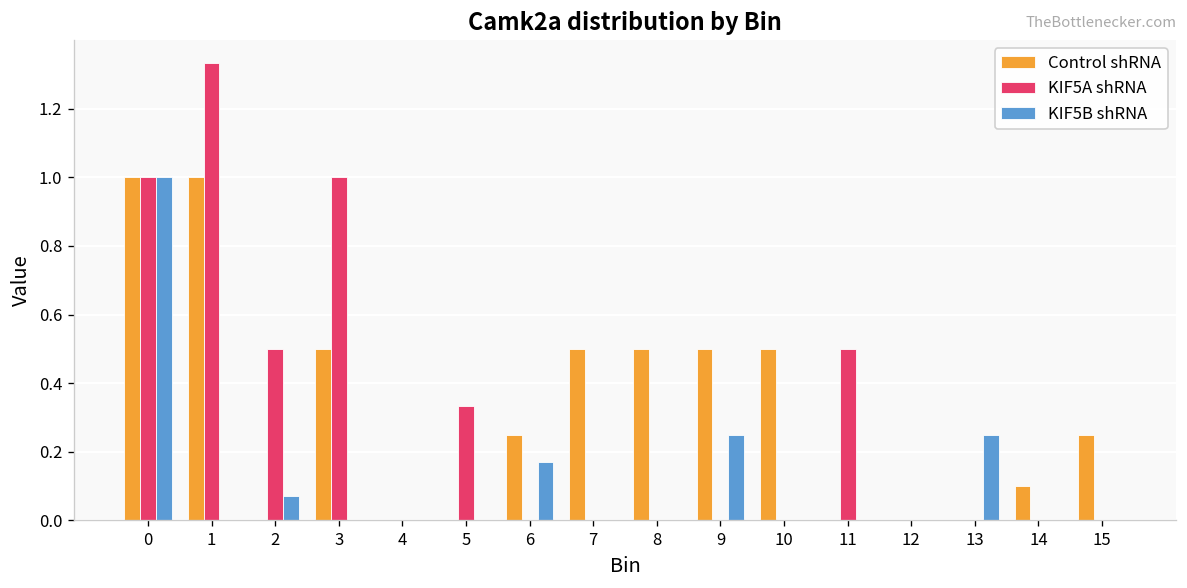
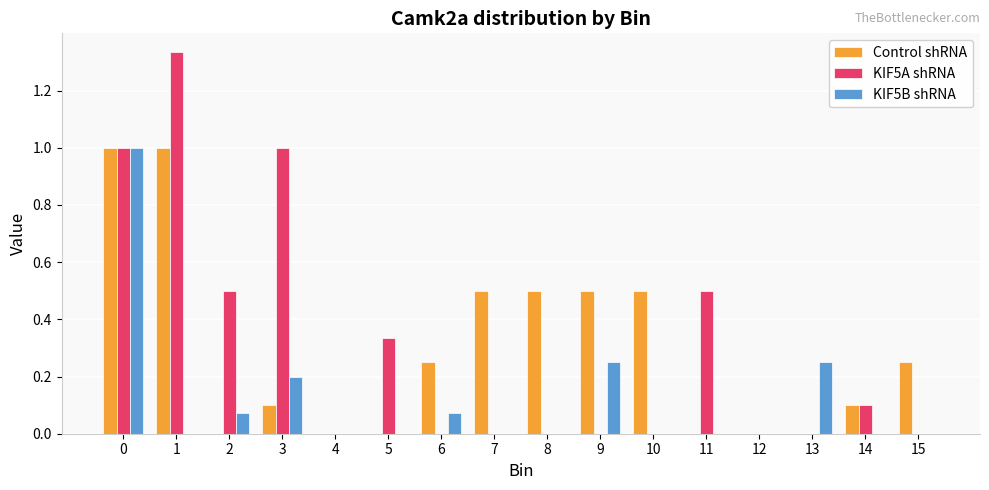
Control shRNA, 3: 0.5 -> 0.1
KIF5B shRNA, 3: 0.0 -> 0.2
KIF5B shRNA, 6: 0.17 -> 0.07
KIF5A shRNA, 14: 0.0 -> 0.1
